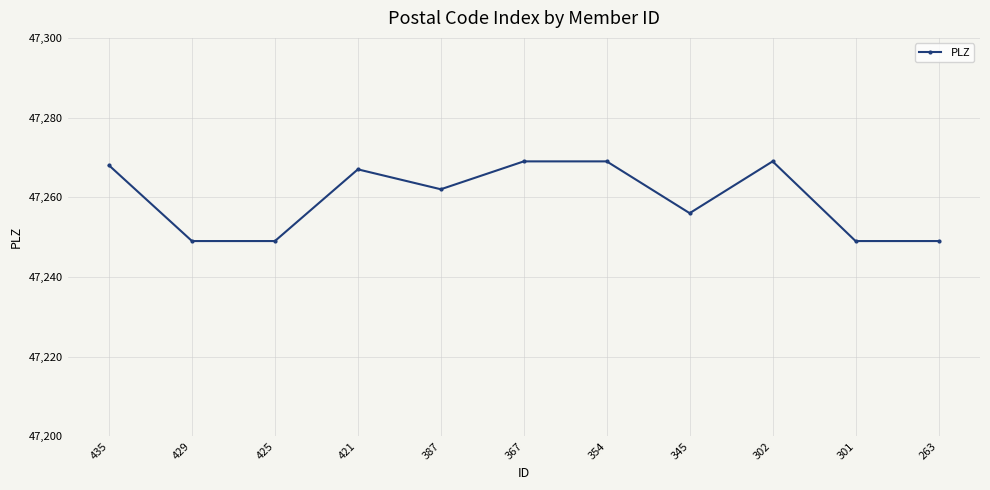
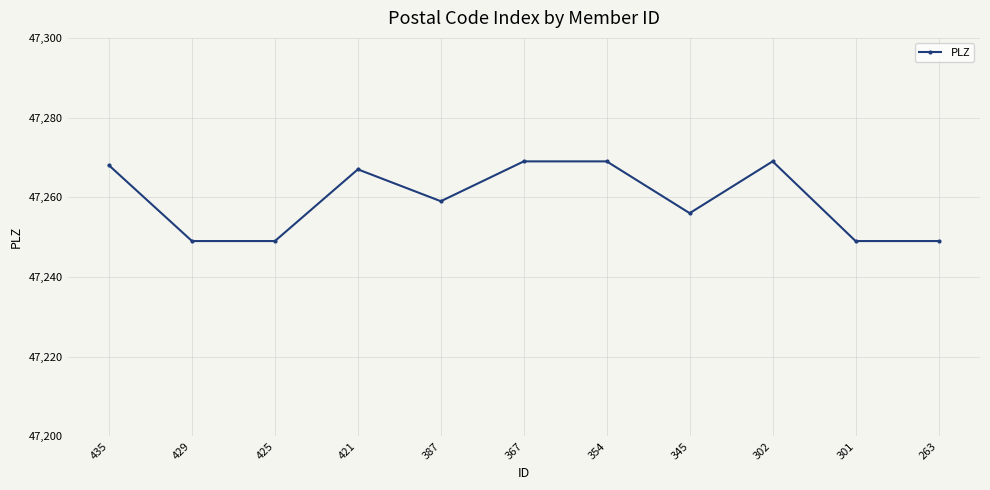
387: 47,262 -> 47,259
